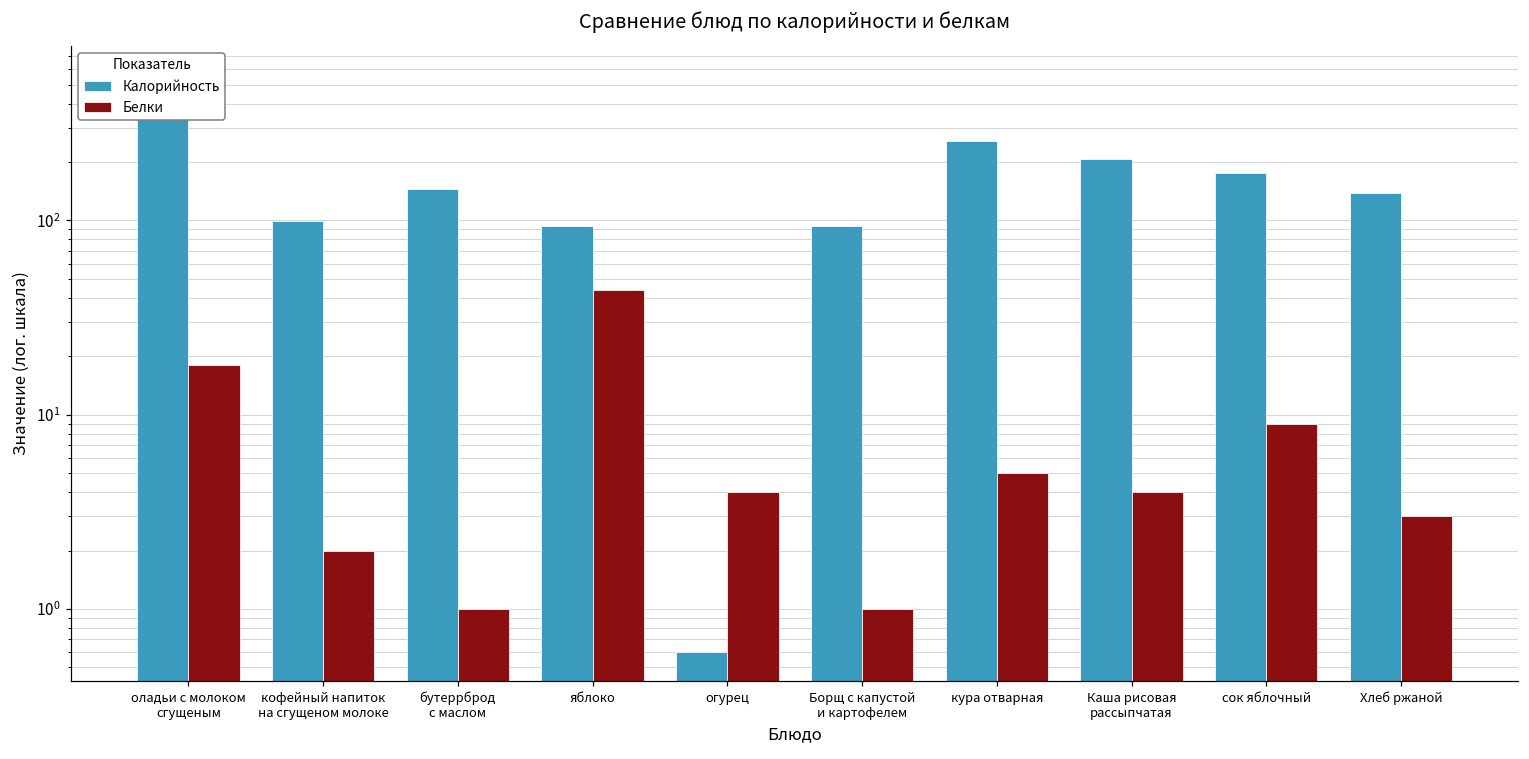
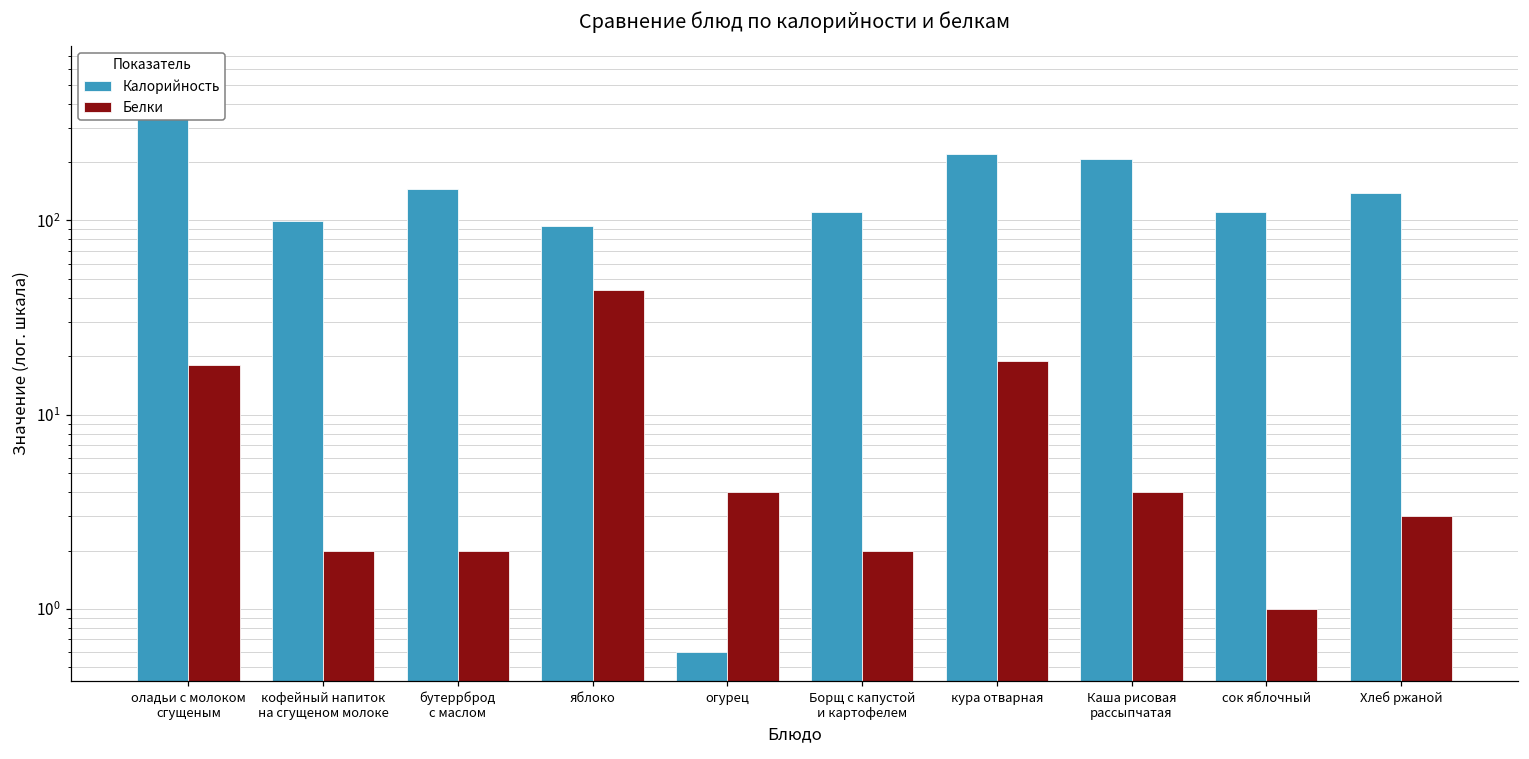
Белки, бутеррброд с маслом: 1 -> 2
Калорийность, Борщ с капустой и картофелем: 90 -> 110
Белки, Борщ с капустой и картофелем: 1 -> 2
Калорийность, кура отварная: 260 -> 220
Белки, кура отварная: 5 -> 19
Калорийность, сок яблочный: 180 -> 110
Белки, сок яблочный: 9 -> 1
